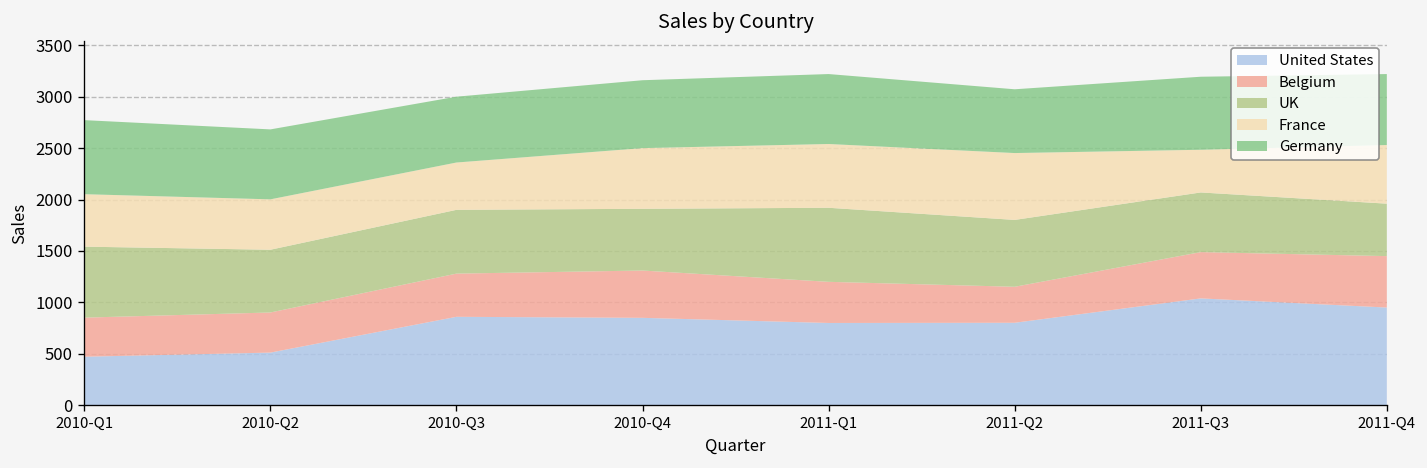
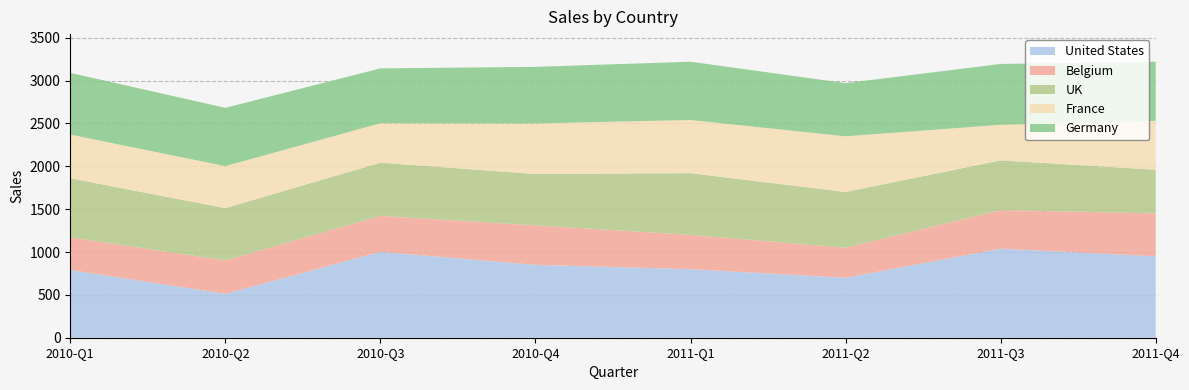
United States, 2010-Q1: 500 -> 800
United States, 2010-Q3: 900 -> 1000
United States, 2011-Q2: 800 -> 700
